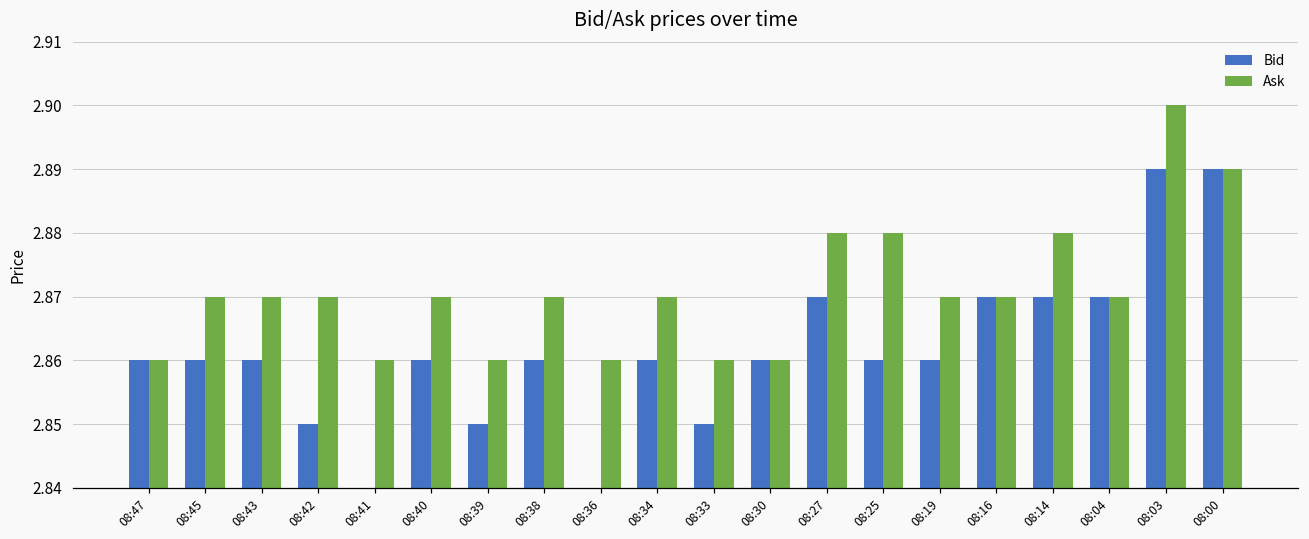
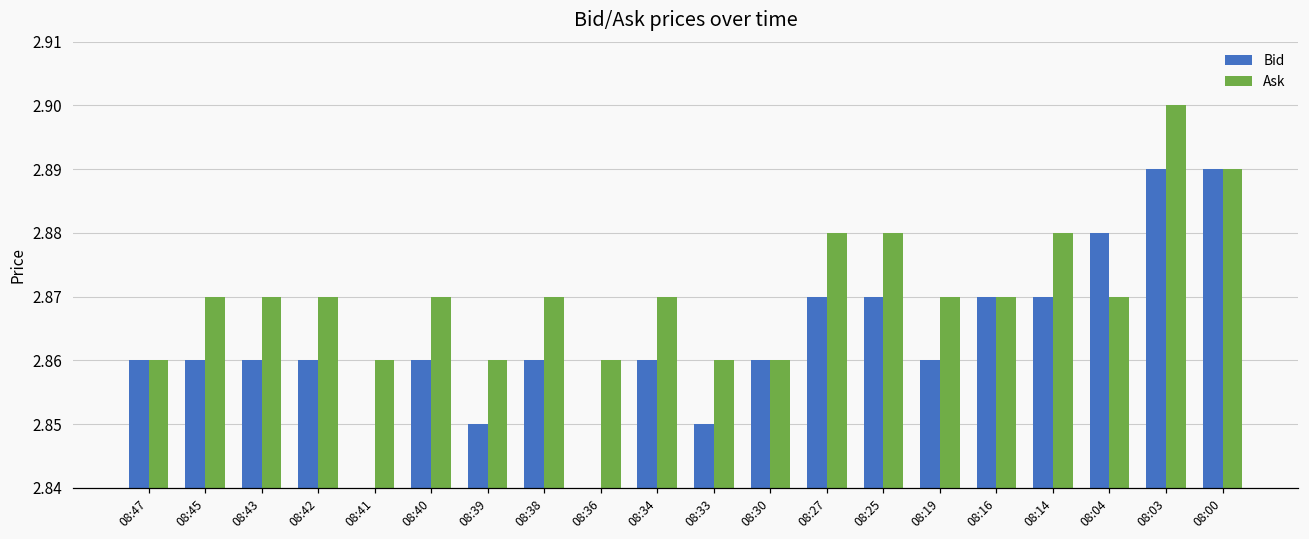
Bid, 08:42: 2.85 -> 2.86
Bid, 08:25: 2.86 -> 2.87
Bid, 08:04: 2.87 -> 2.88
